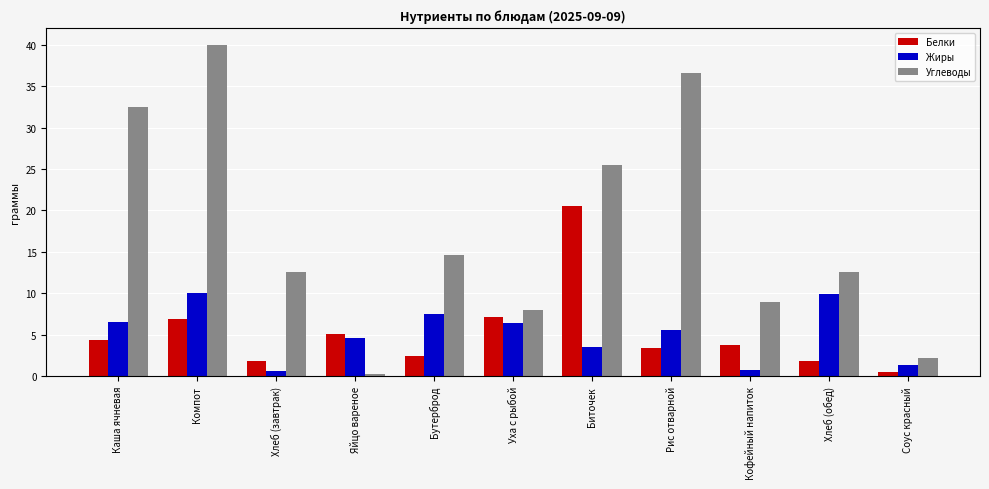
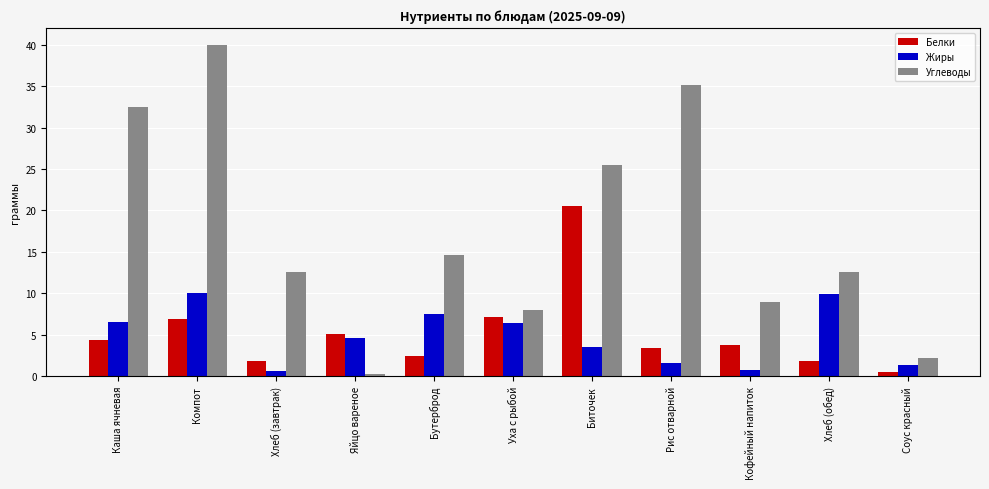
Жиры, Рис отварной: 6 -> 2
Углеводы, Рис отварной: 37 -> 35
